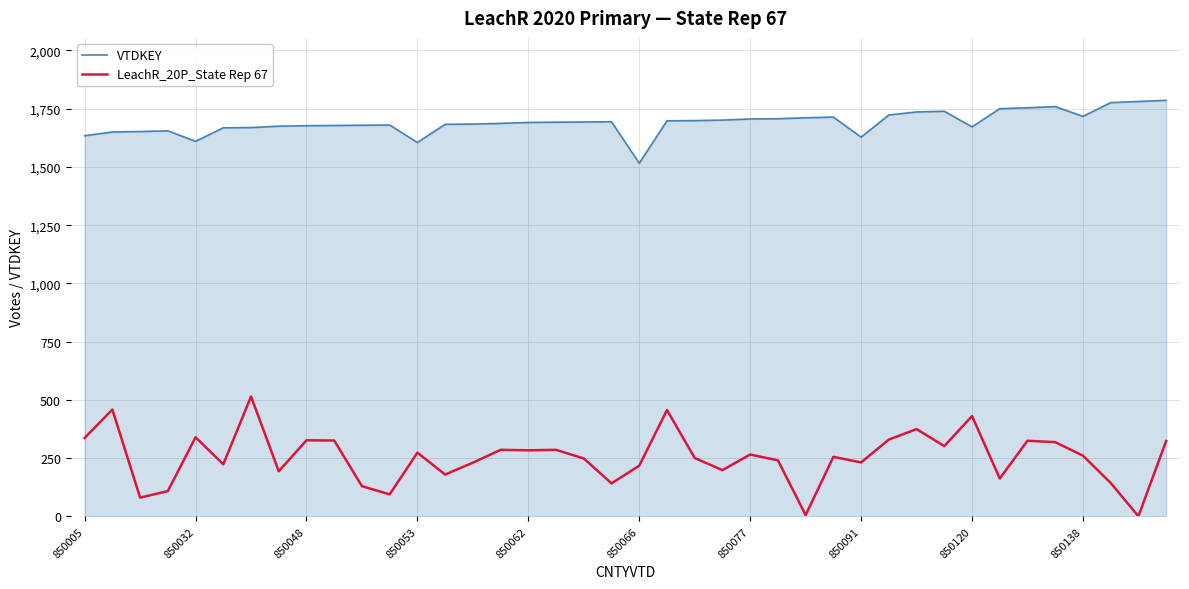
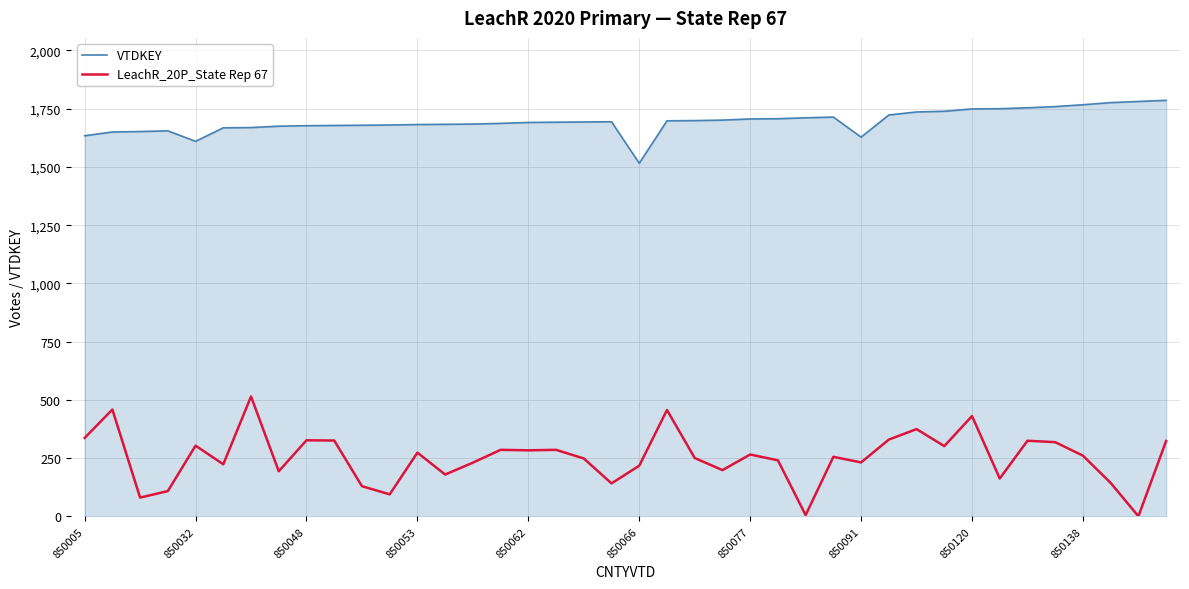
LeachR_20P_State Rep 67, 850032: 340 -> 300
VTDKEY, 850053: 1,610 -> 1,680
VTDKEY, 850120: 1,670 -> 1,750
VTDKEY, 850138: 1,720 -> 1,770
